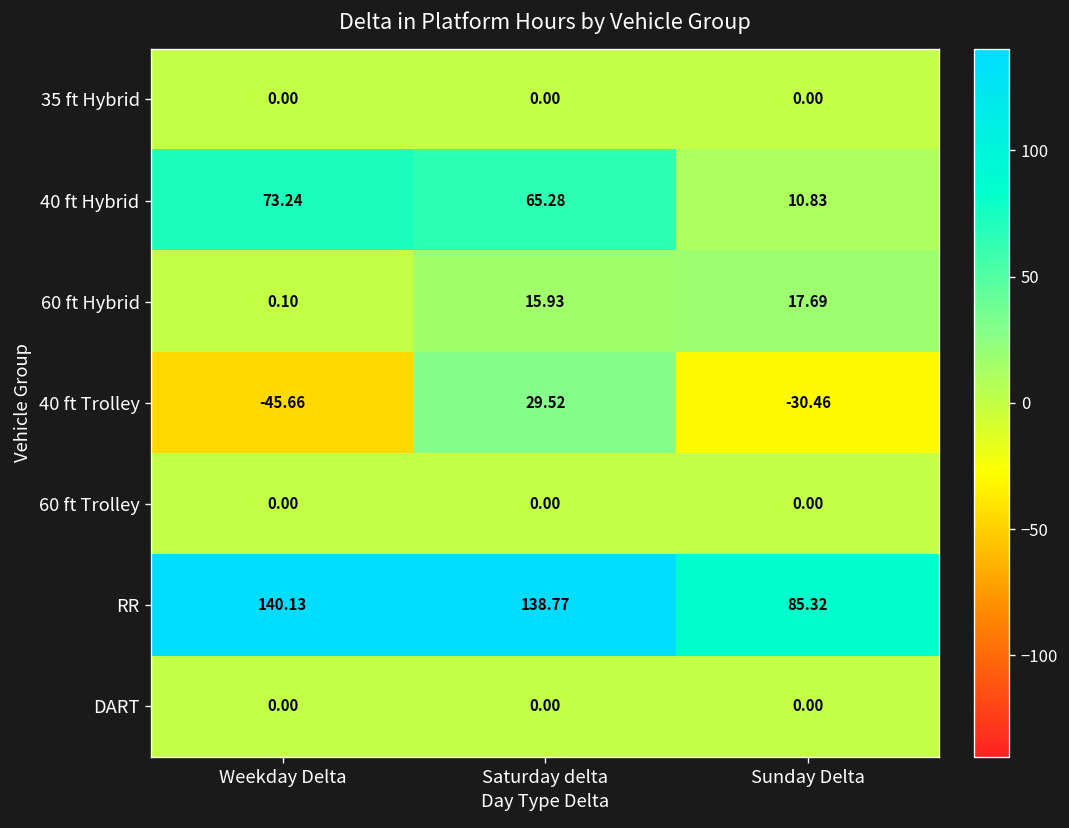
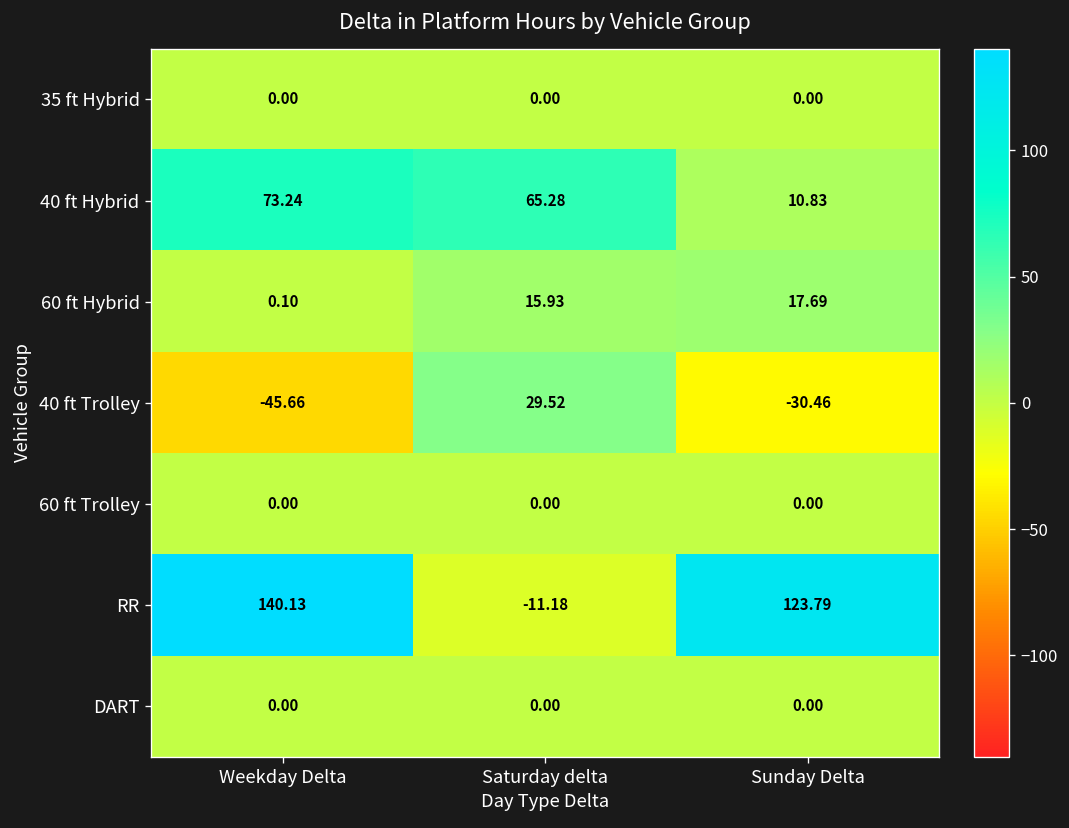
RR, Saturday delta: 138.77 -> -11.18
RR, Sunday Delta: 85.32 -> 123.79
